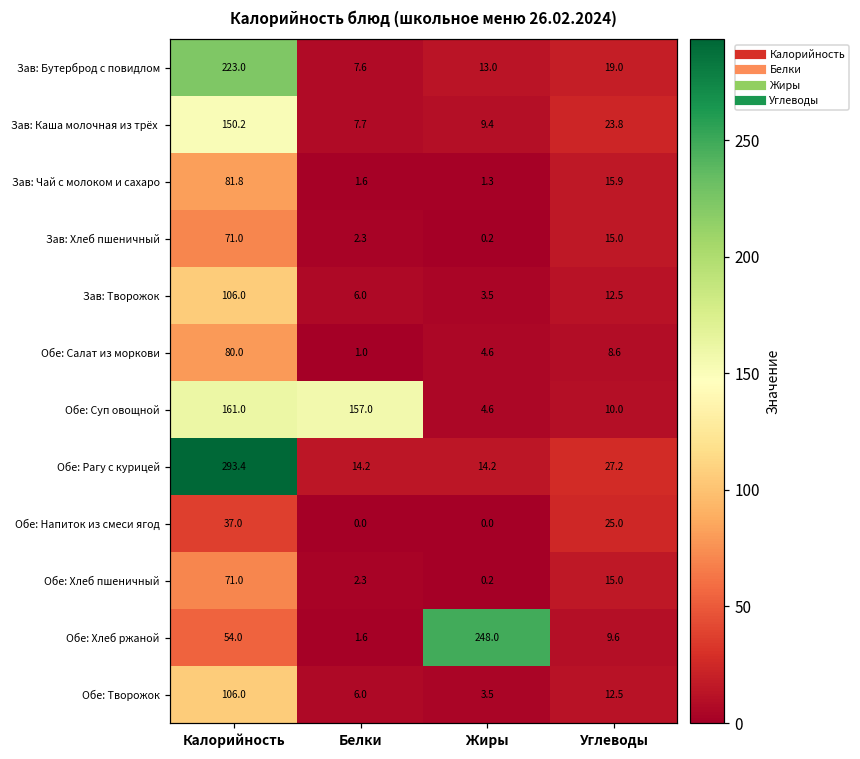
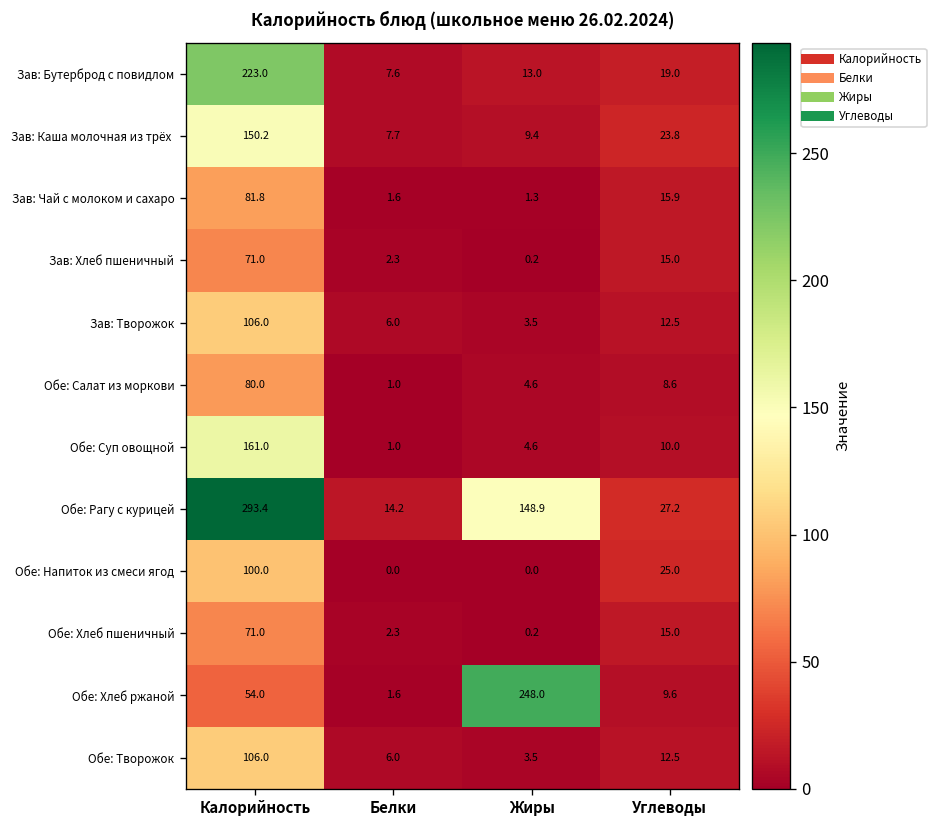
Обе: Суп овощной, Белки: 157.0 -> 1.0
Обе: Рагу с курицей, Жиры: 14.2 -> 148.9
Обе: Напиток из смеси ягод, Калорийность: 37.0 -> 100.0
